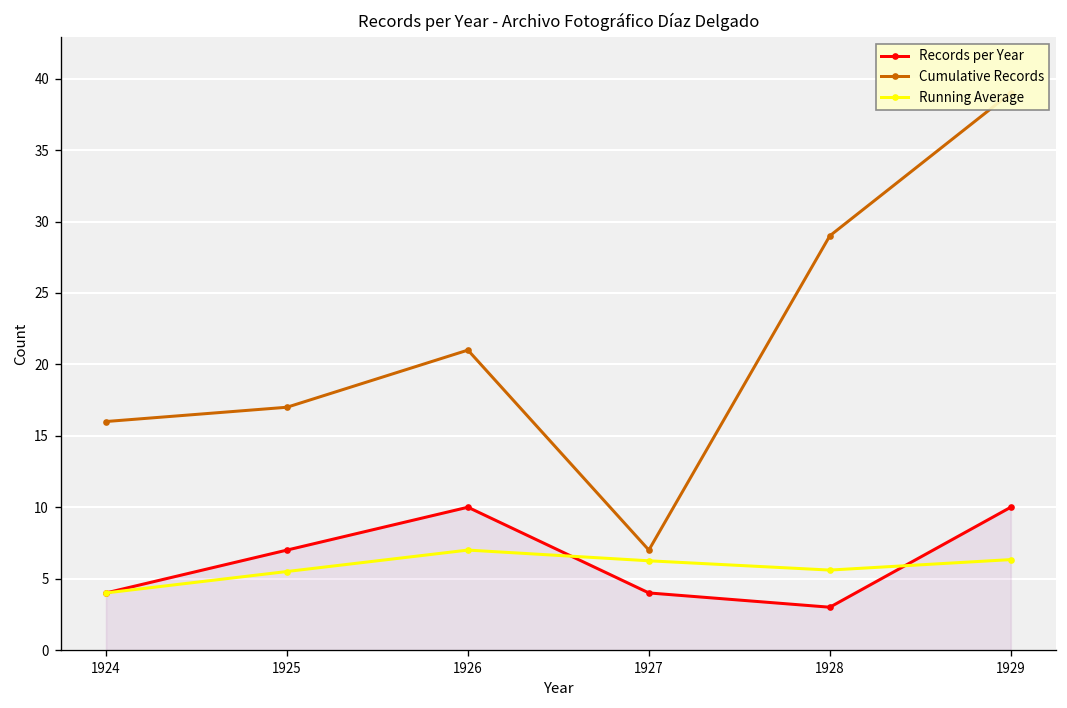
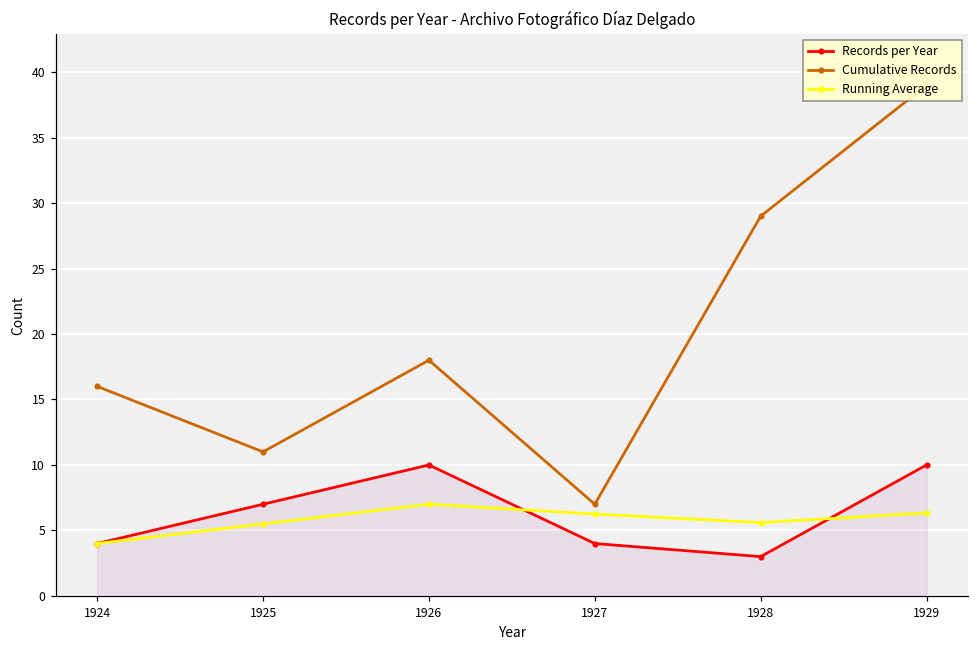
Cumulative Records, 1925: 17 -> 11
Cumulative Records, 1926: 21 -> 18
